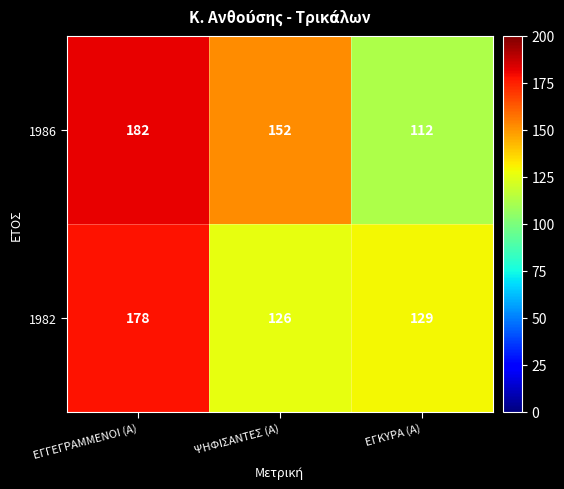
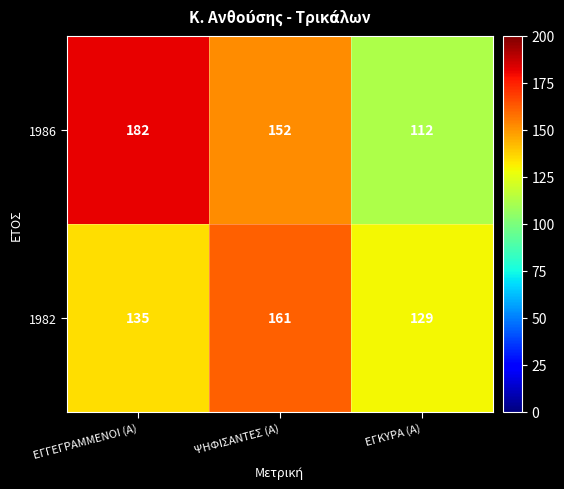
1982, ΕΓΓΕΓΡΑΜΜΕΝΟΙ (Α): 178 -> 135
1982, ΨΗΦΙΣΑΝΤΕΣ (Α): 126 -> 161
